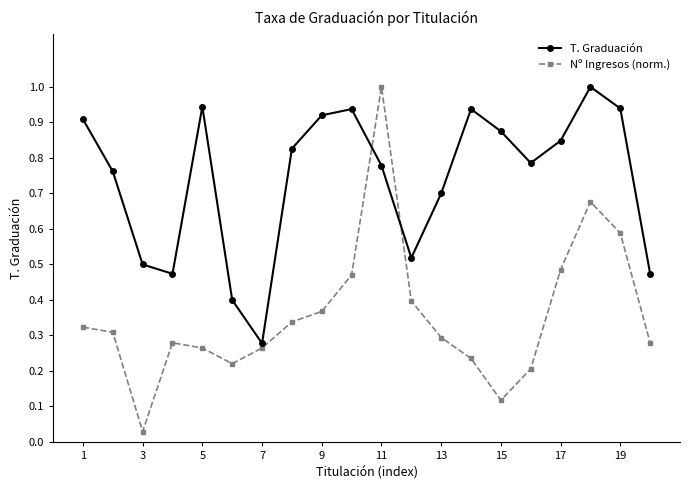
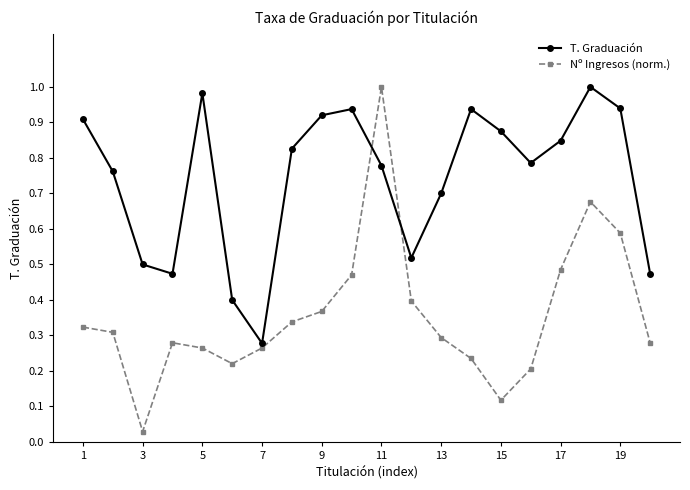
T. Graduación, 5: 0.94 -> 0.98
